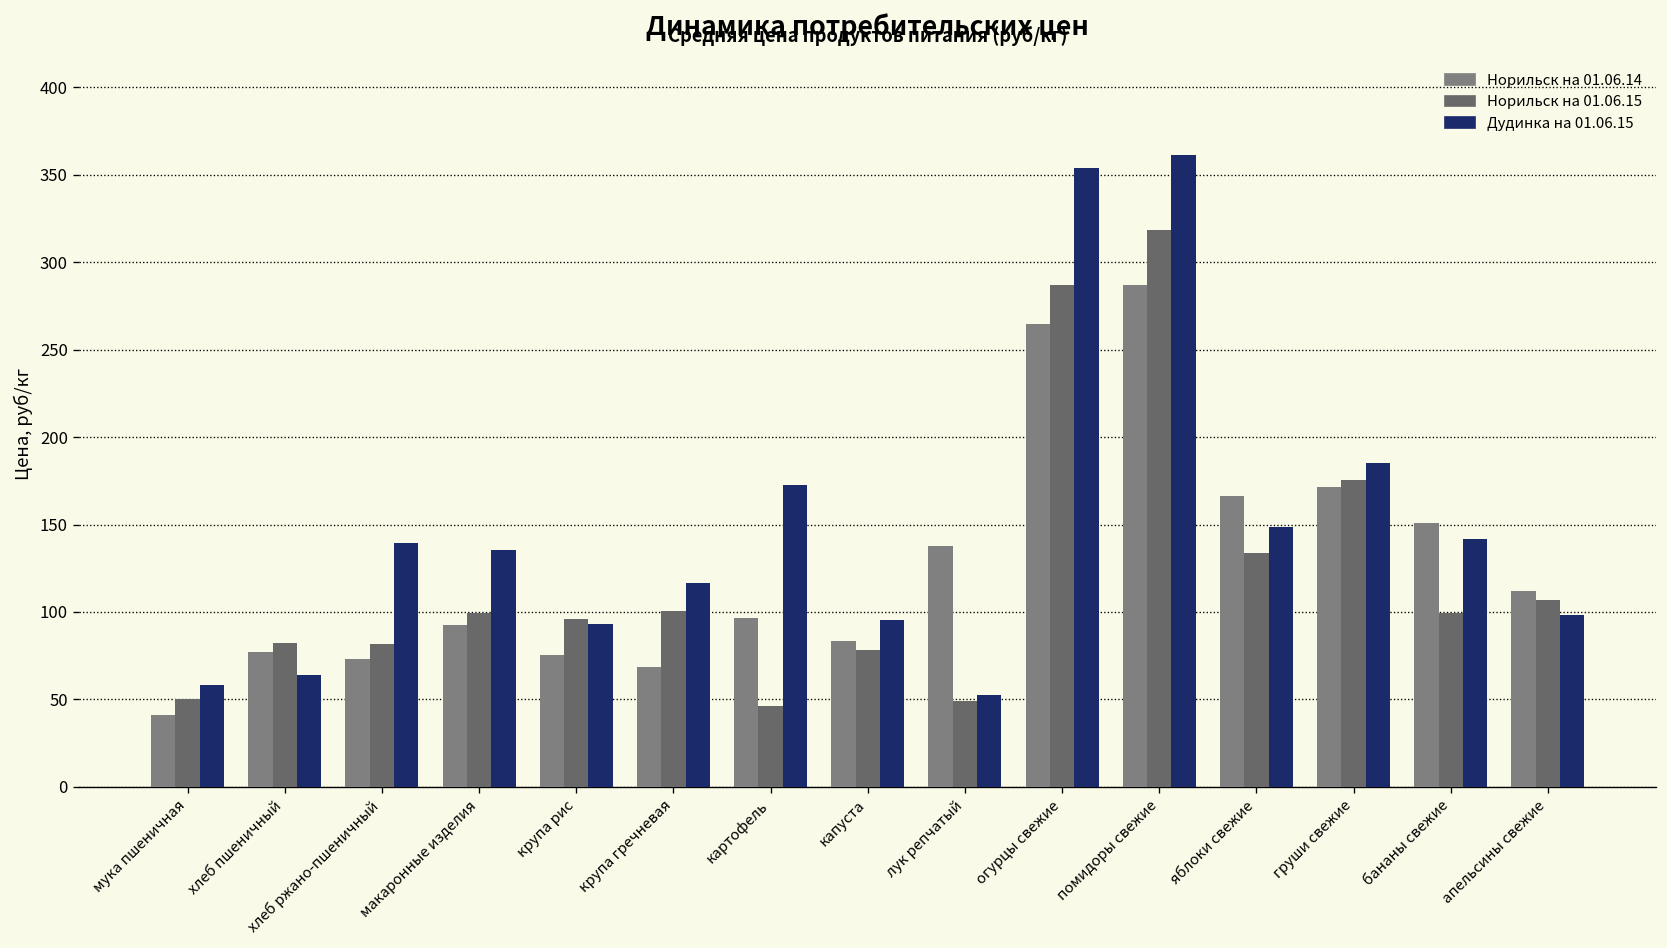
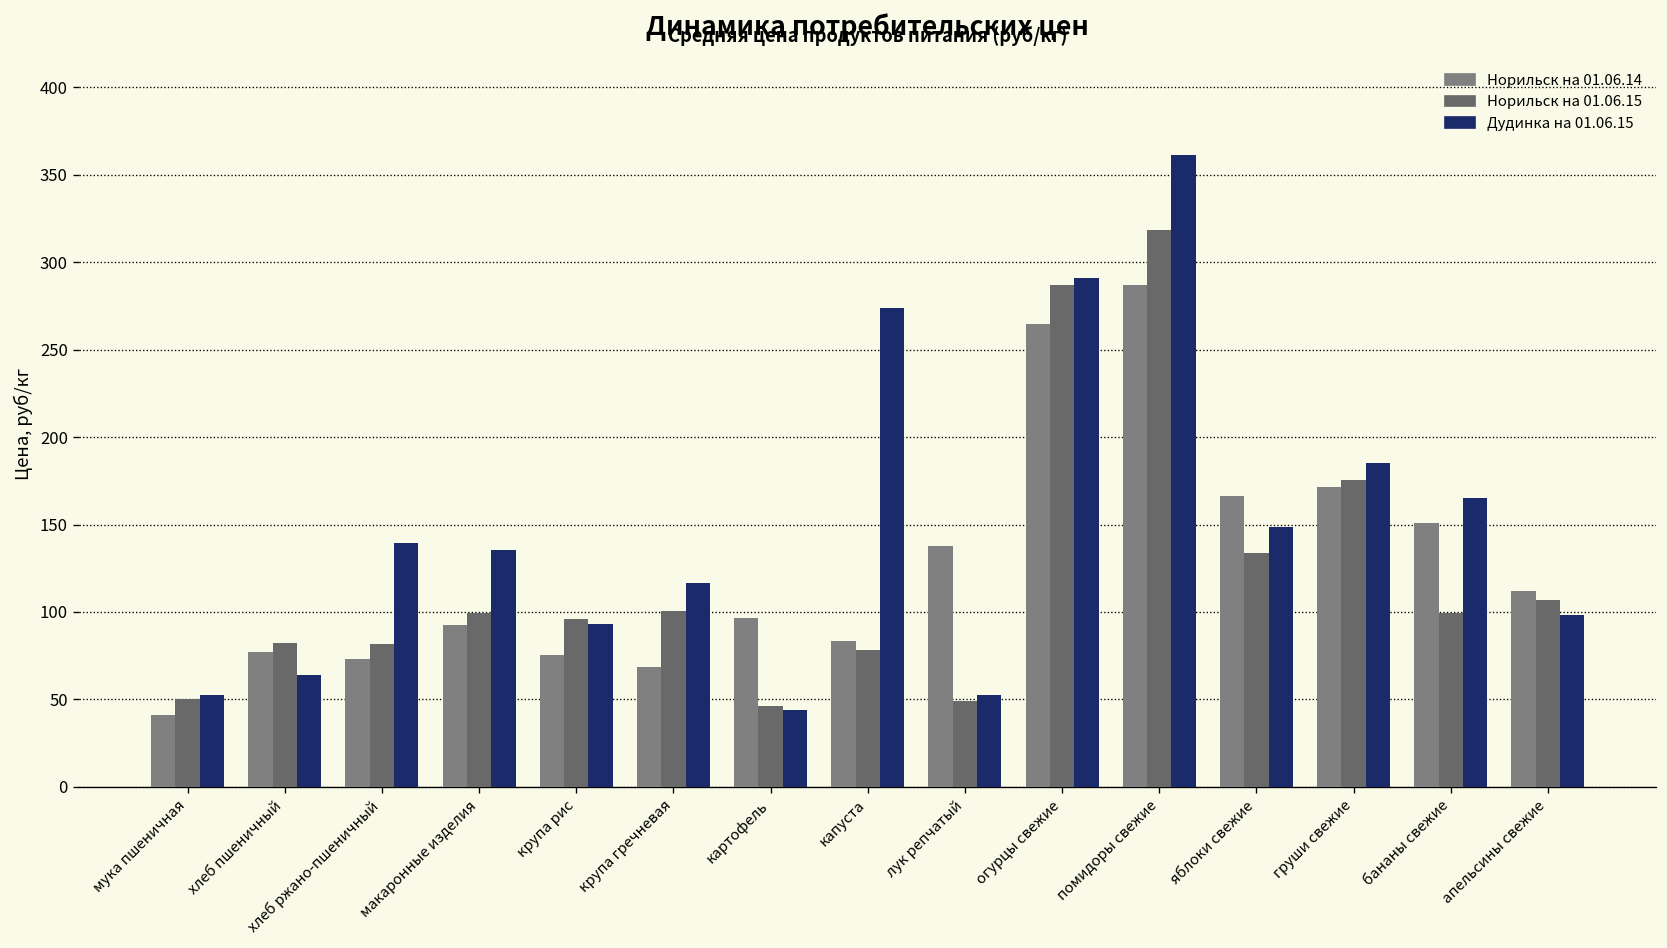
Дудинка на 01.06.15, мука пшеничная: 58 -> 53
Дудинка на 01.06.15, картофель: 173 -> 44
Дудинка на 01.06.15, капуста: 95 -> 274
Дудинка на 01.06.15, огурцы свежие: 354 -> 291
Дудинка на 01.06.15, бананы свежие: 142 -> 165
